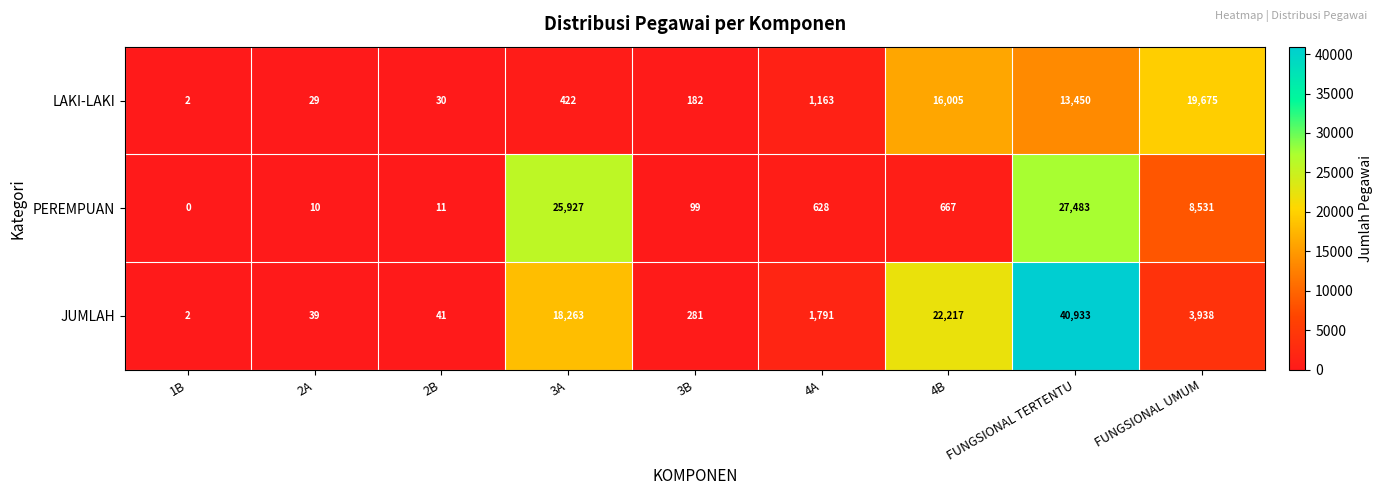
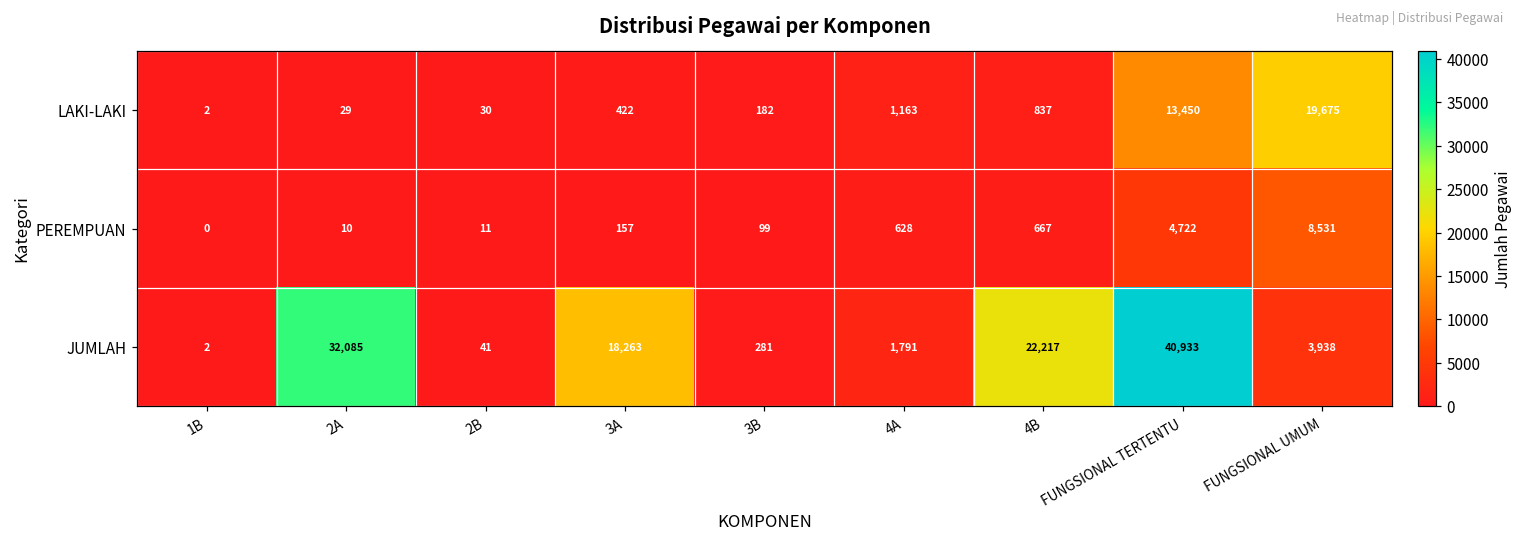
LAKI-LAKI, 4B: 16,005 -> 837
PEREMPUAN, 3A: 25,927 -> 157
PEREMPUAN, FUNGSIONAL TERTENTU: 27,483 -> 4,722
JUMLAH, 2A: 39 -> 32,085
